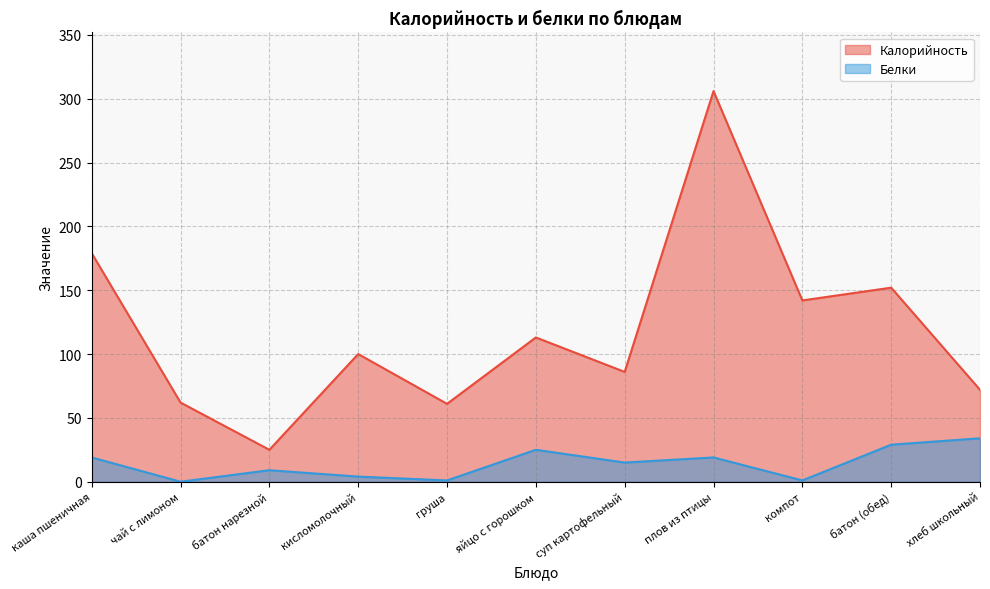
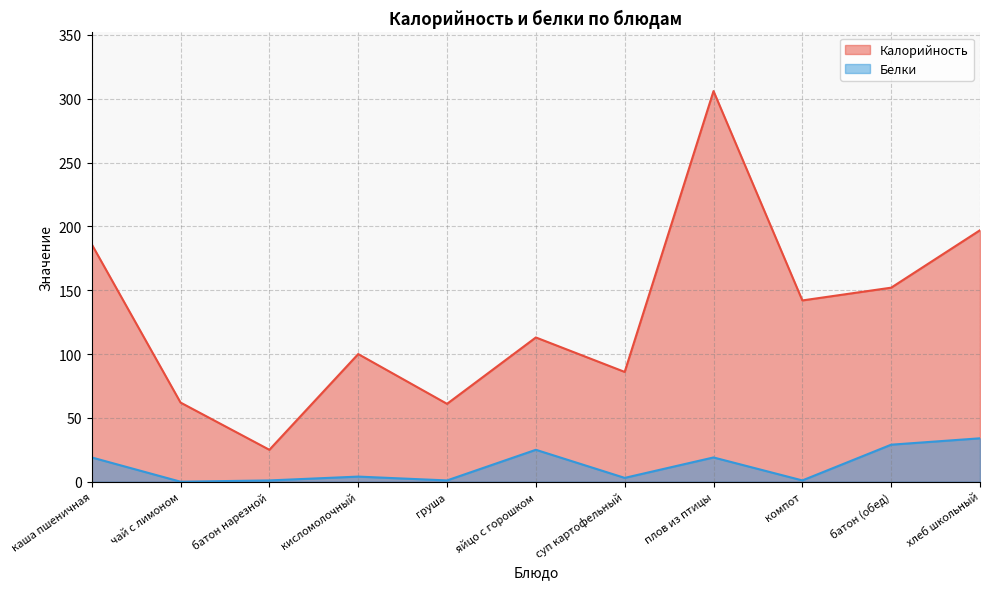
Калорийность, каша пшеничная: 179 -> 186
Белки, батон нарезной: 9 -> 1
Белки, суп картофельный: 15 -> 3
Калорийность, хлеб школьный: 72 -> 197
